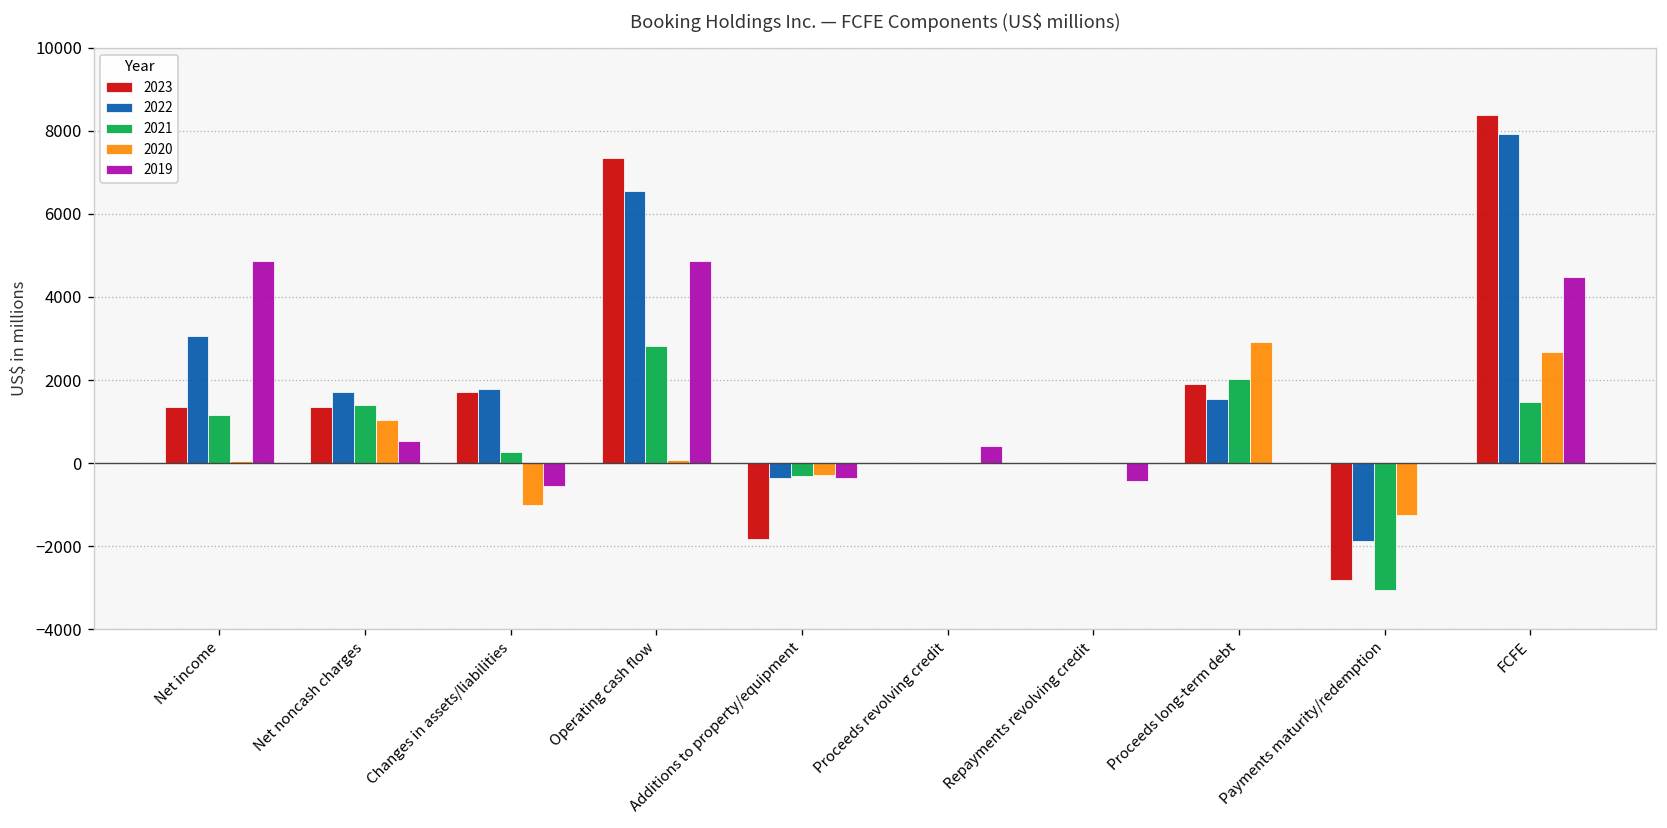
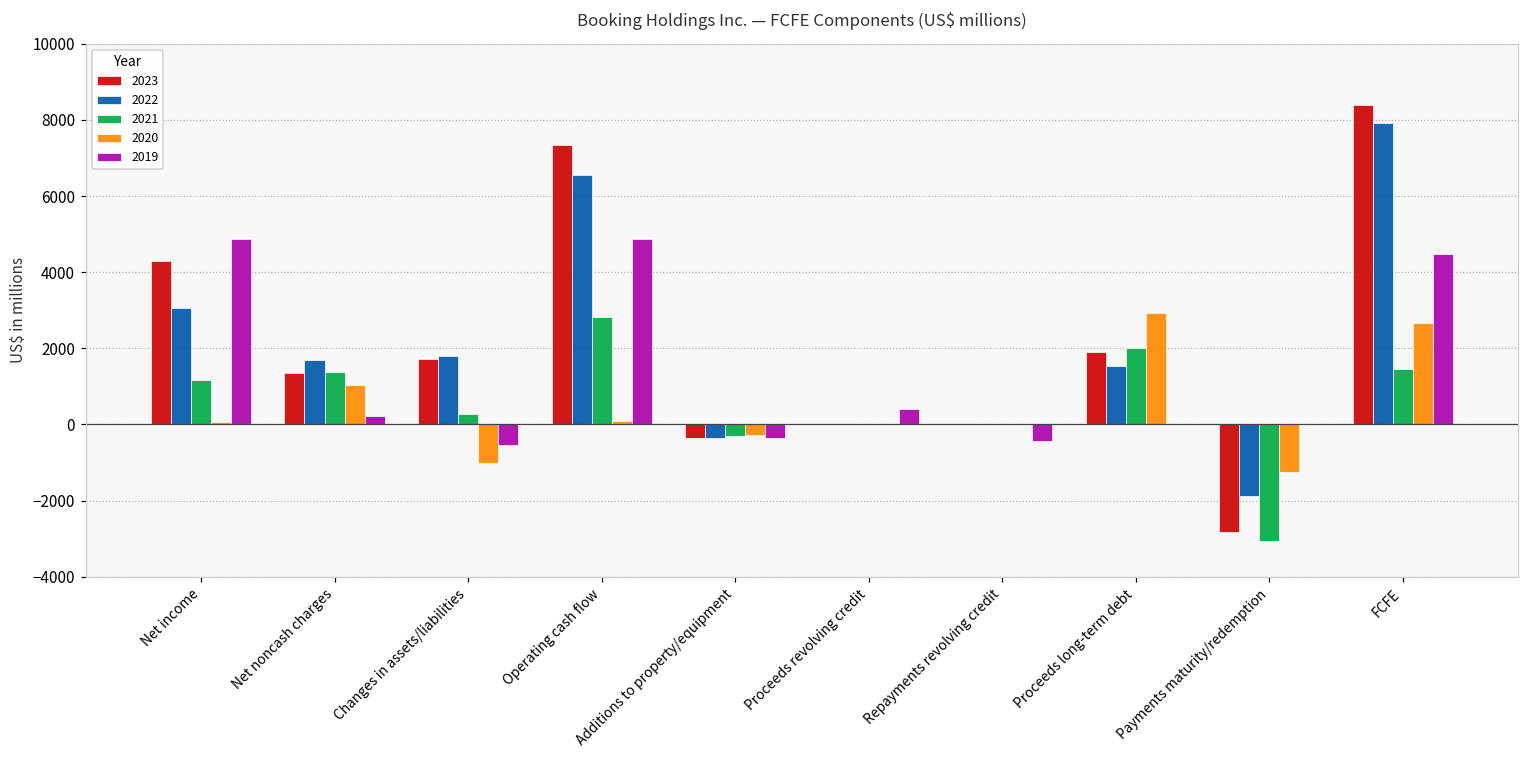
2023, Net income: 1300 -> 4300
2019, Net noncash charges: 500 -> 200
2023, Additions to property/equipment: -1800 -> -300
